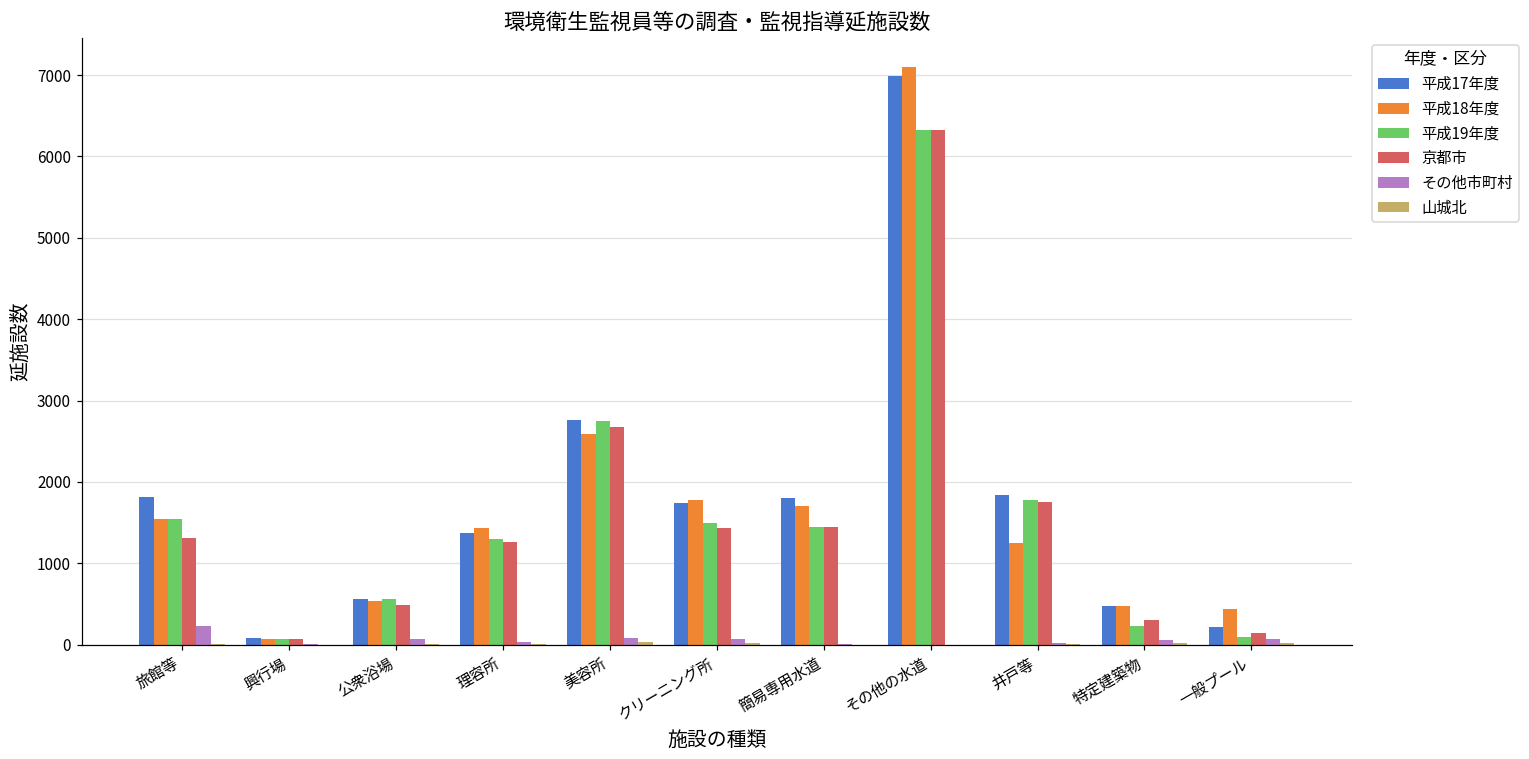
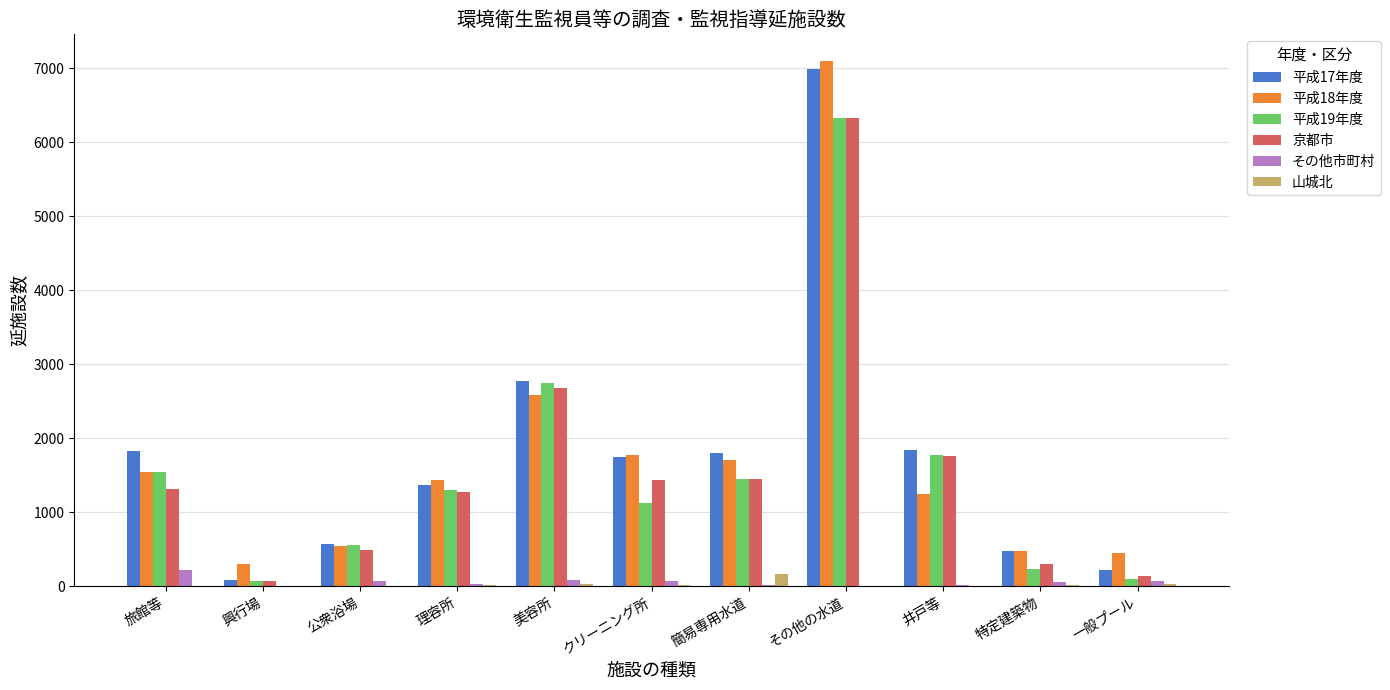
平成18年度, 興行場: 100 -> 300
平成19年度, クリーニング所: 1500 -> 1100
山城北, 簡易専用水道: 0 -> 200
